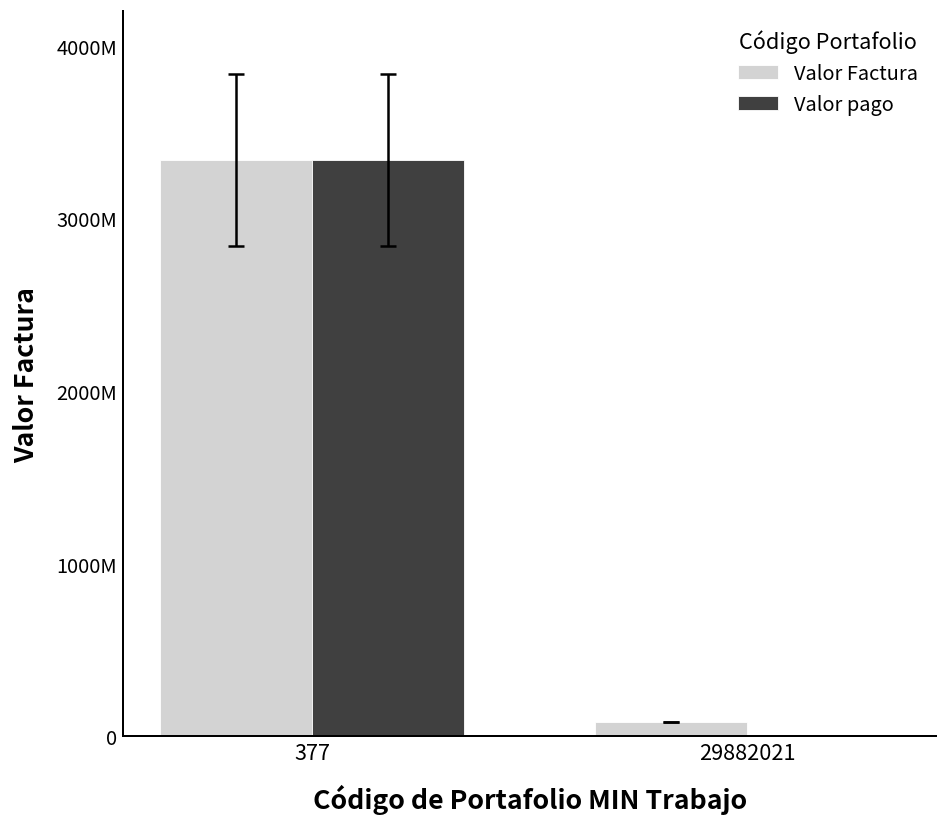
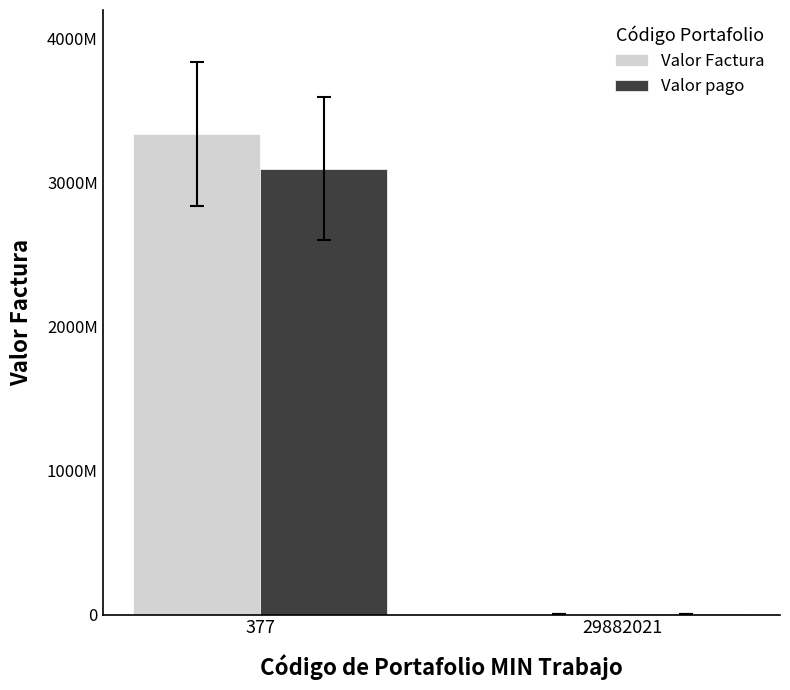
Valor pago, 377: 3340000000 -> 3100000000
Valor Factura, 29882021: 80000000 -> 0
